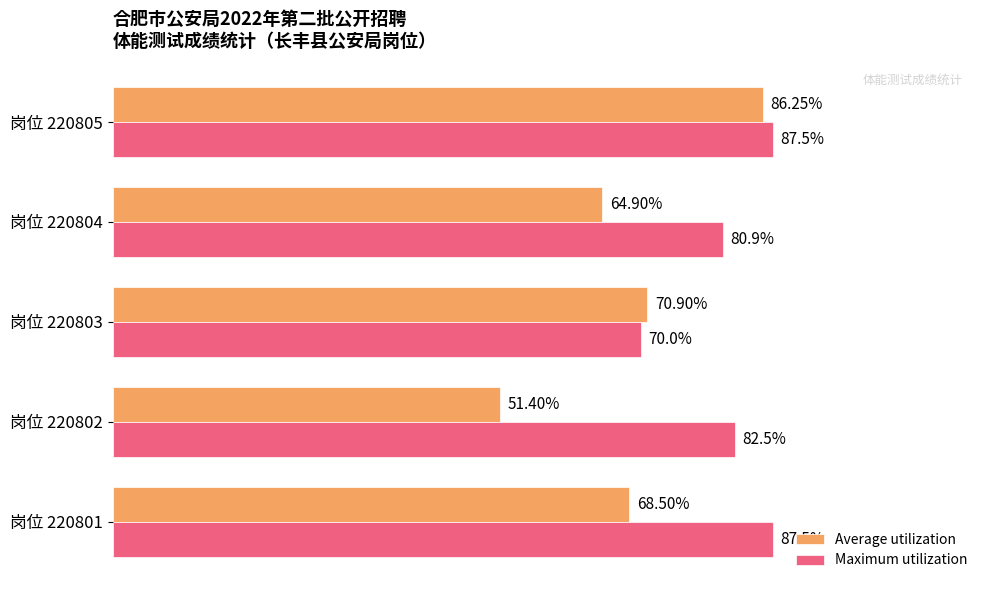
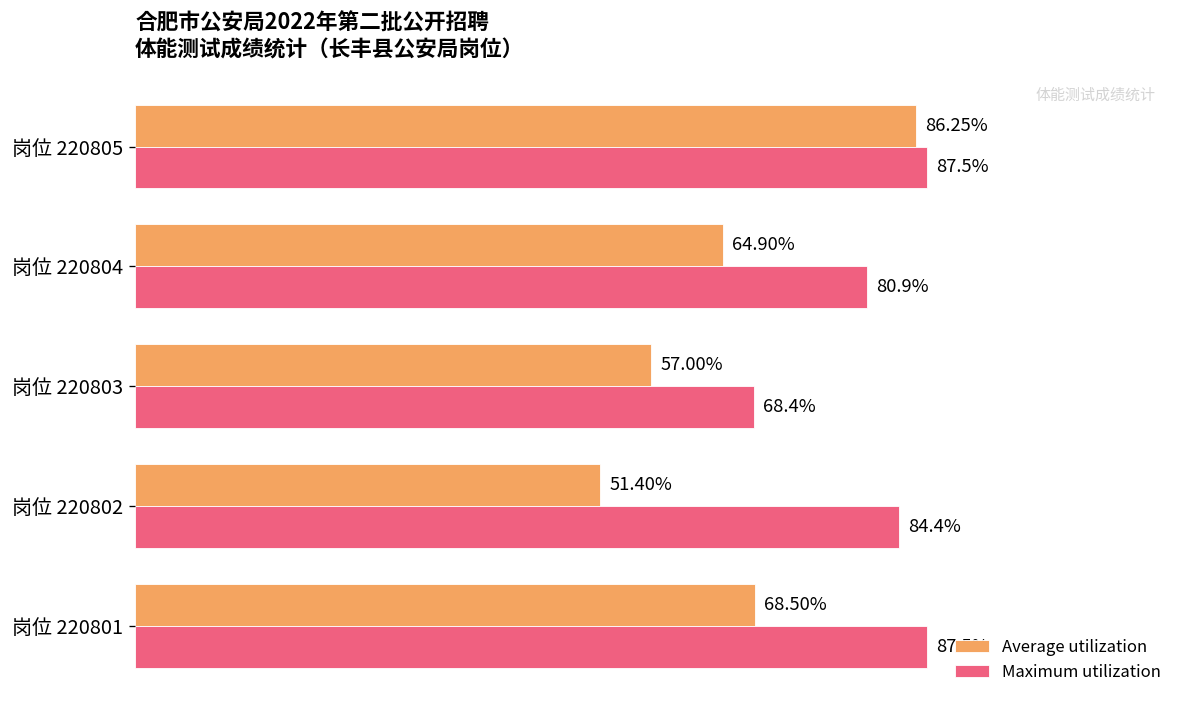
Average utilization, 岗位 220803: 70.90% -> 57.00%
Maximum utilization, 岗位 220803: 70.0% -> 68.4%
Maximum utilization, 岗位 220802: 82.5% -> 84.4%
